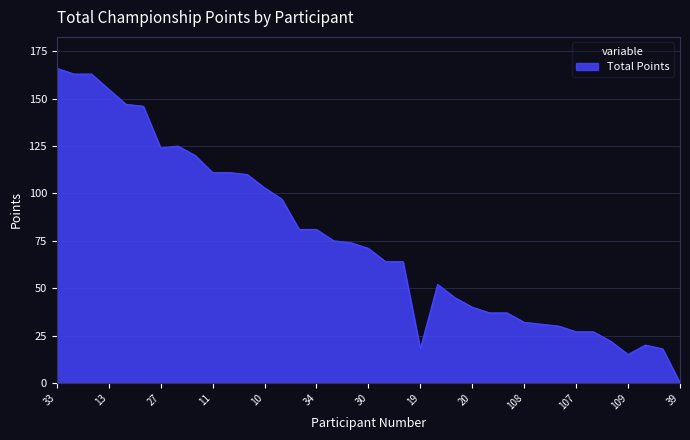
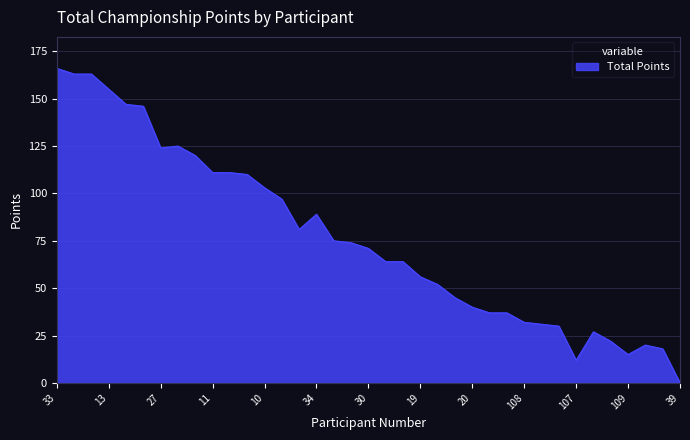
34: 81 -> 89
19: 18 -> 56
107: 27 -> 12
